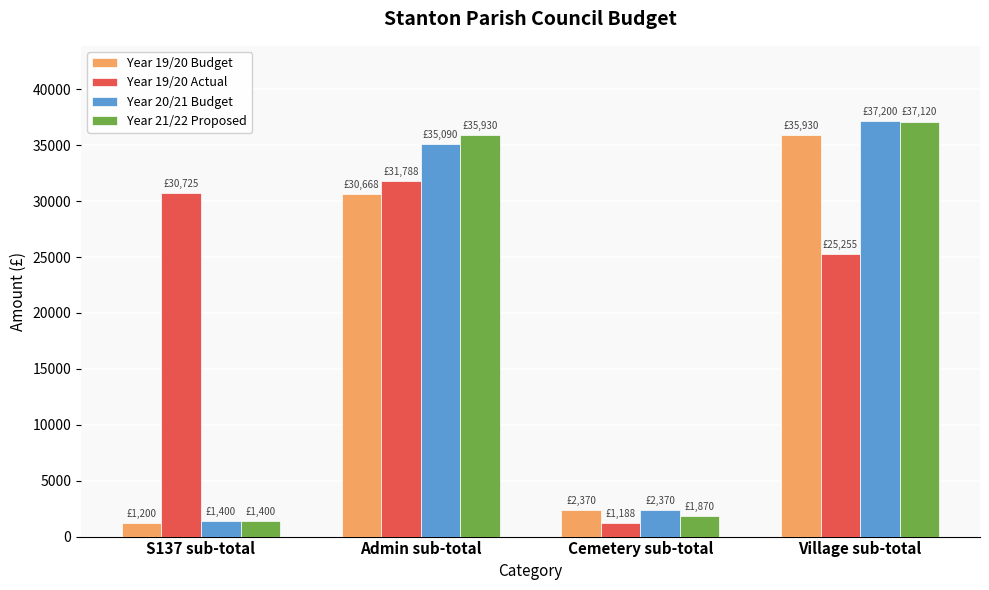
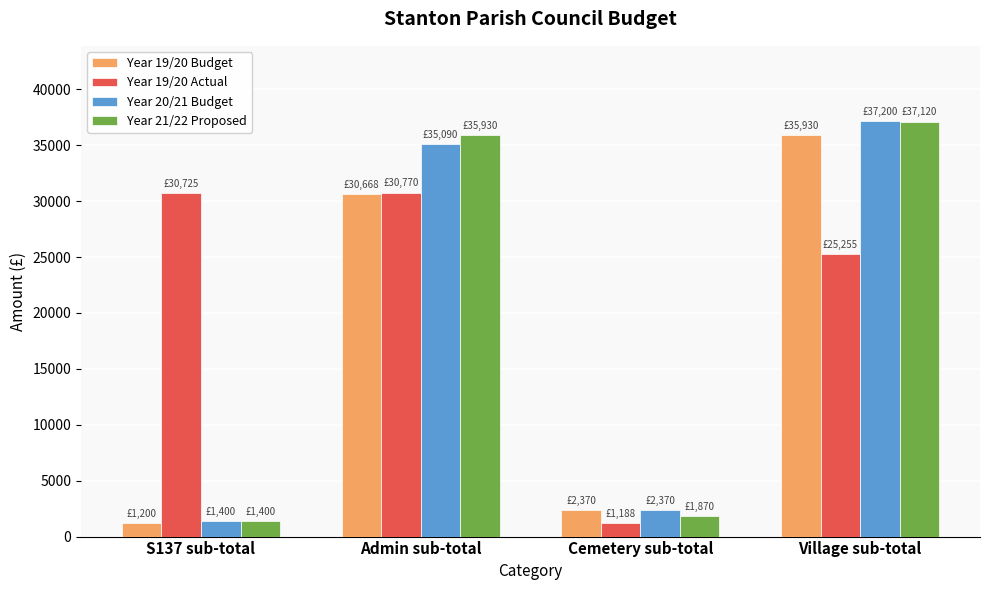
Year 19/20 Actual, Admin sub-total: £31,788 -> £30,770
